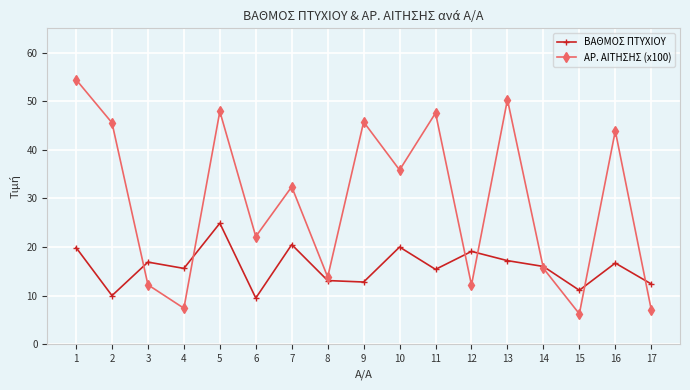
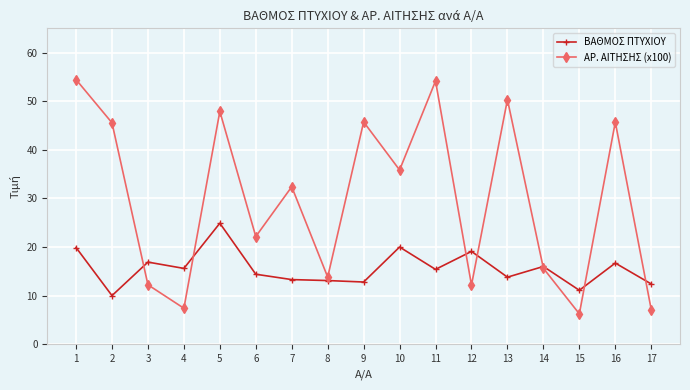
ΒΑΘΜΟΣ ΠΤΥΧΙΟΥ, 6: 10 -> 14
ΒΑΘΜΟΣ ΠΤΥΧΙΟΥ, 7: 21 -> 13
ΑΡ. ΑΙΤΗΣΗΣ (x100), 11: 48 -> 54
ΒΑΘΜΟΣ ΠΤΥΧΙΟΥ, 13: 17 -> 14
ΑΡ. ΑΙΤΗΣΗΣ (x100), 16: 44 -> 46
